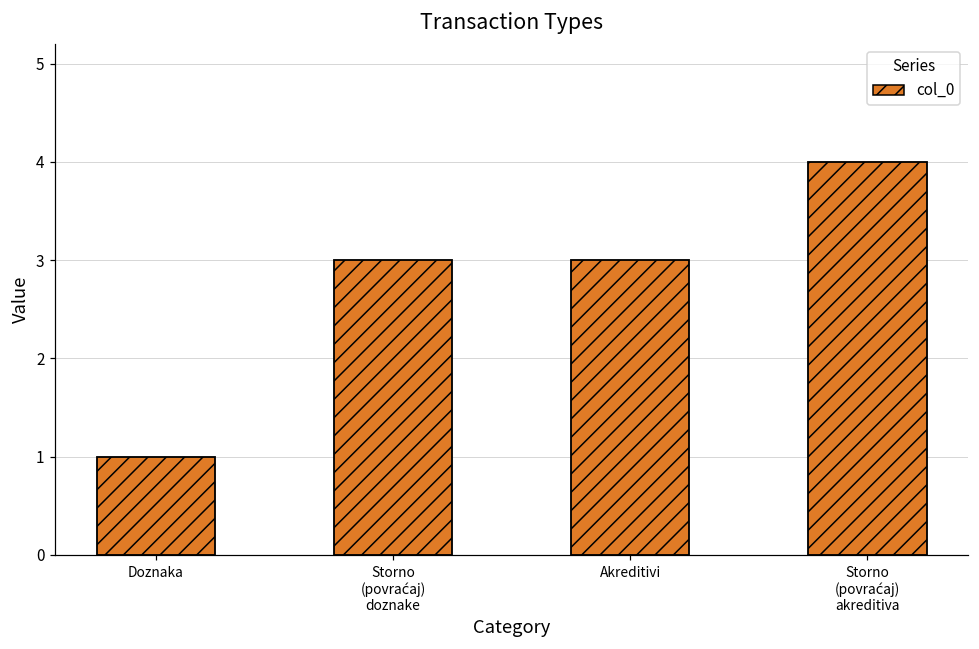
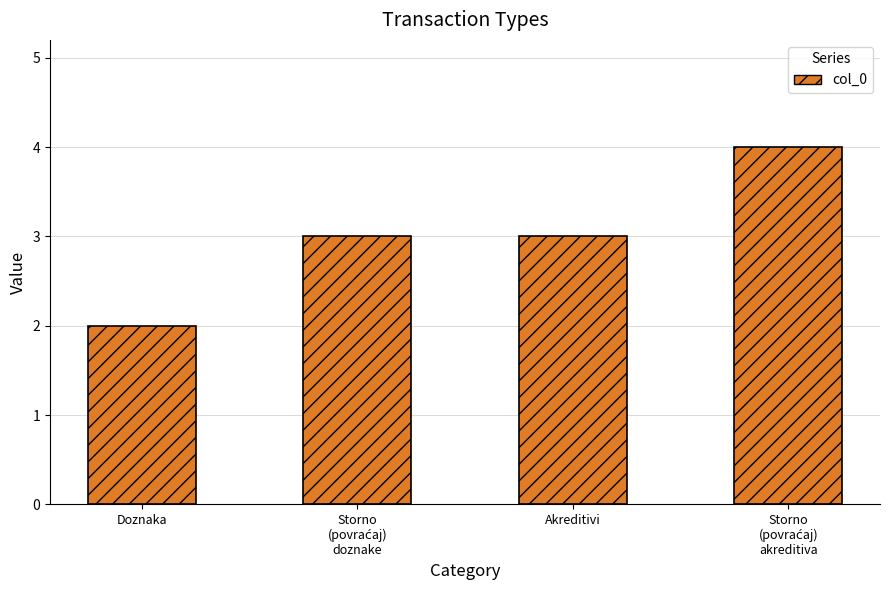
Doznaka: 1 -> 2
